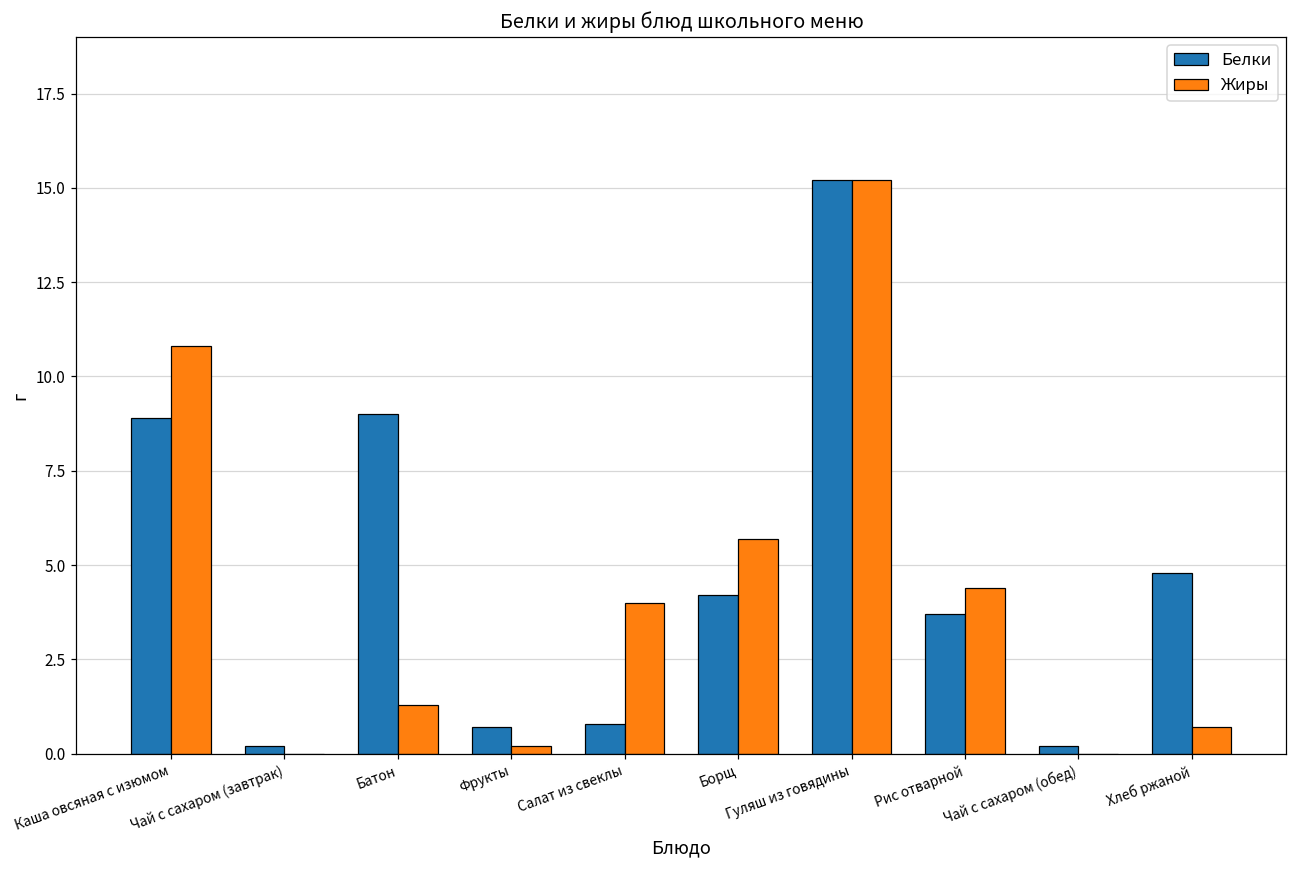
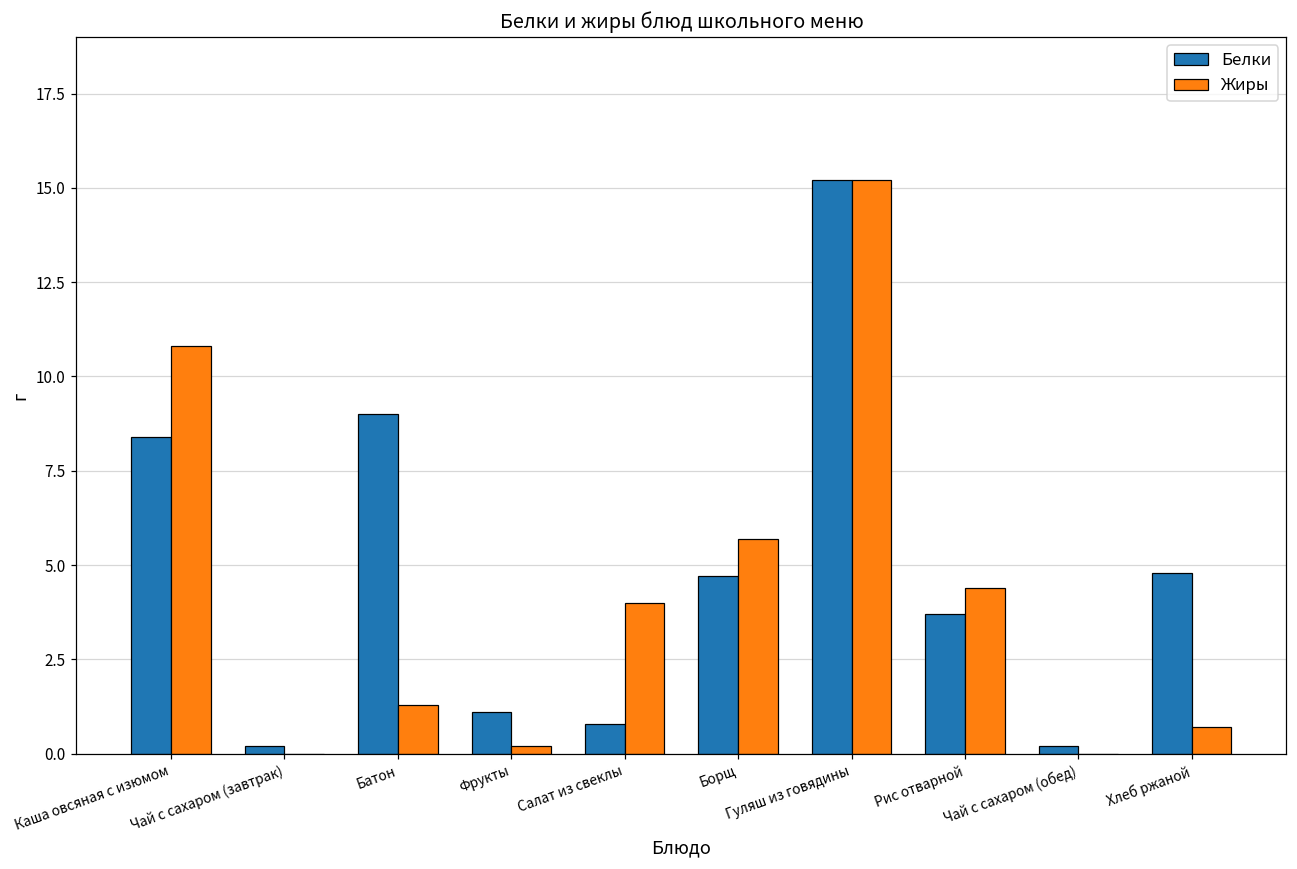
Белки, Каша овсяная с изюмом: 8.9 -> 8.4
Белки, Фрукты: 0.7 -> 1.1
Белки, Борщ: 4.2 -> 4.7
